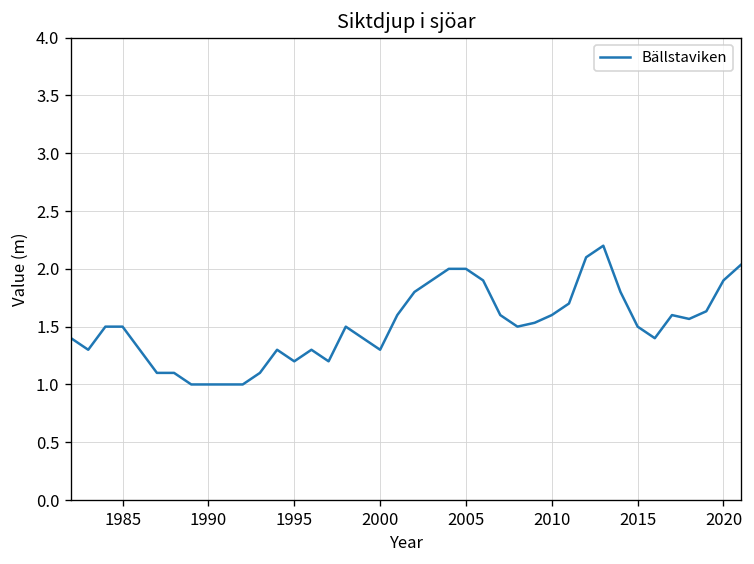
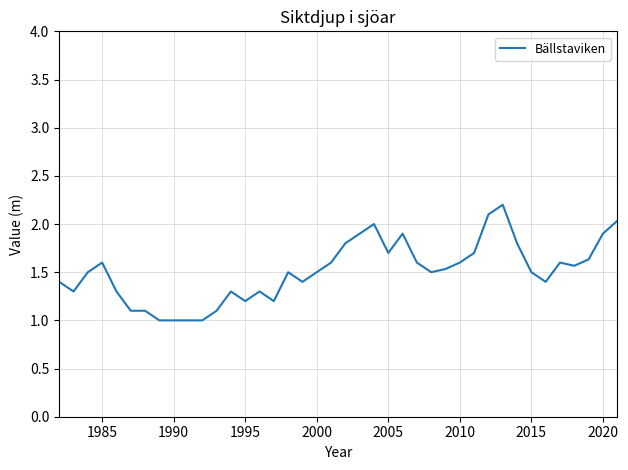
1985: 1.5 -> 1.6
2000: 1.3 -> 1.5
2005: 2.0 -> 1.7
